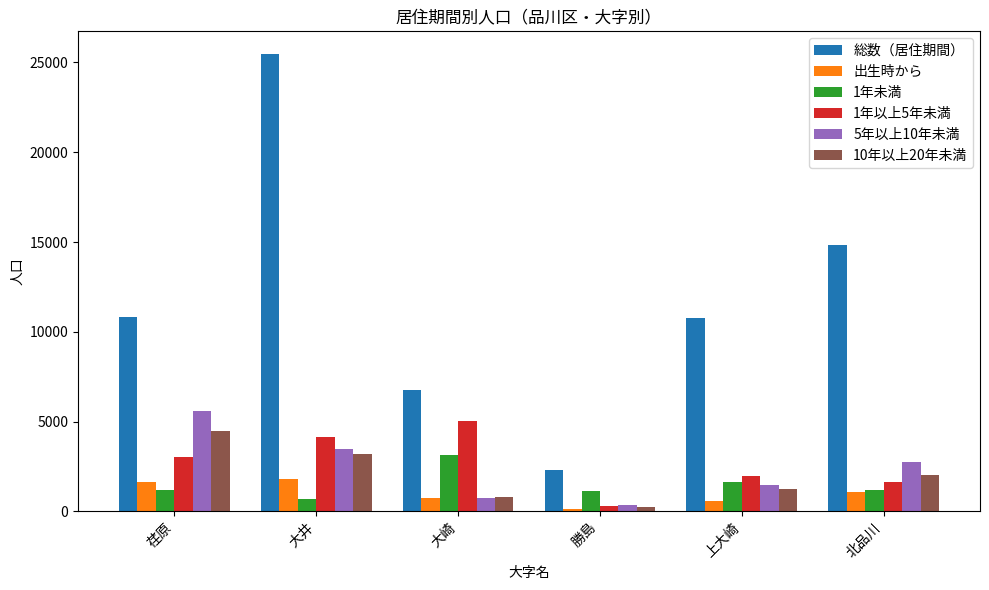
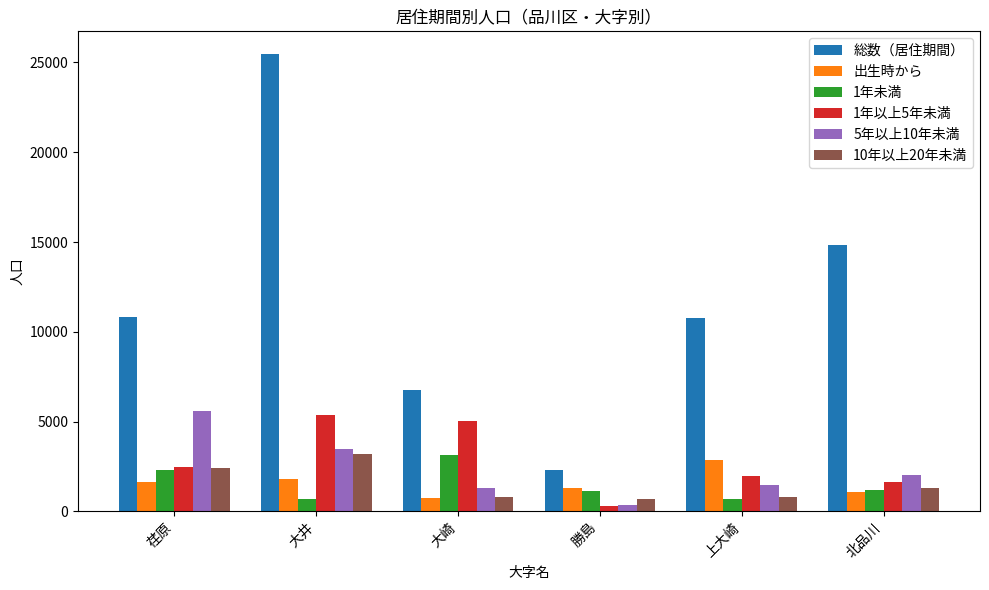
1年未満, 荏原: 1200 -> 2300
1年以上5年未満, 荏原: 3000 -> 2500
10年以上20年未満, 荏原: 4500 -> 2400
1年以上5年未満, 大井: 4100 -> 5400
5年以上10年未満, 大崎: 700 -> 1300
出生時から, 勝島: 100 -> 1300
10年以上20年未満, 勝島: 200 -> 700
出生時から, 上大崎: 600 -> 2900
1年未満, 上大崎: 1700 -> 700
10年以上20年未満, 上大崎: 1300 -> 800
5年以上10年未満, 北品川: 2700 -> 2000
10年以上20年未満, 北品川: 2000 -> 1300
